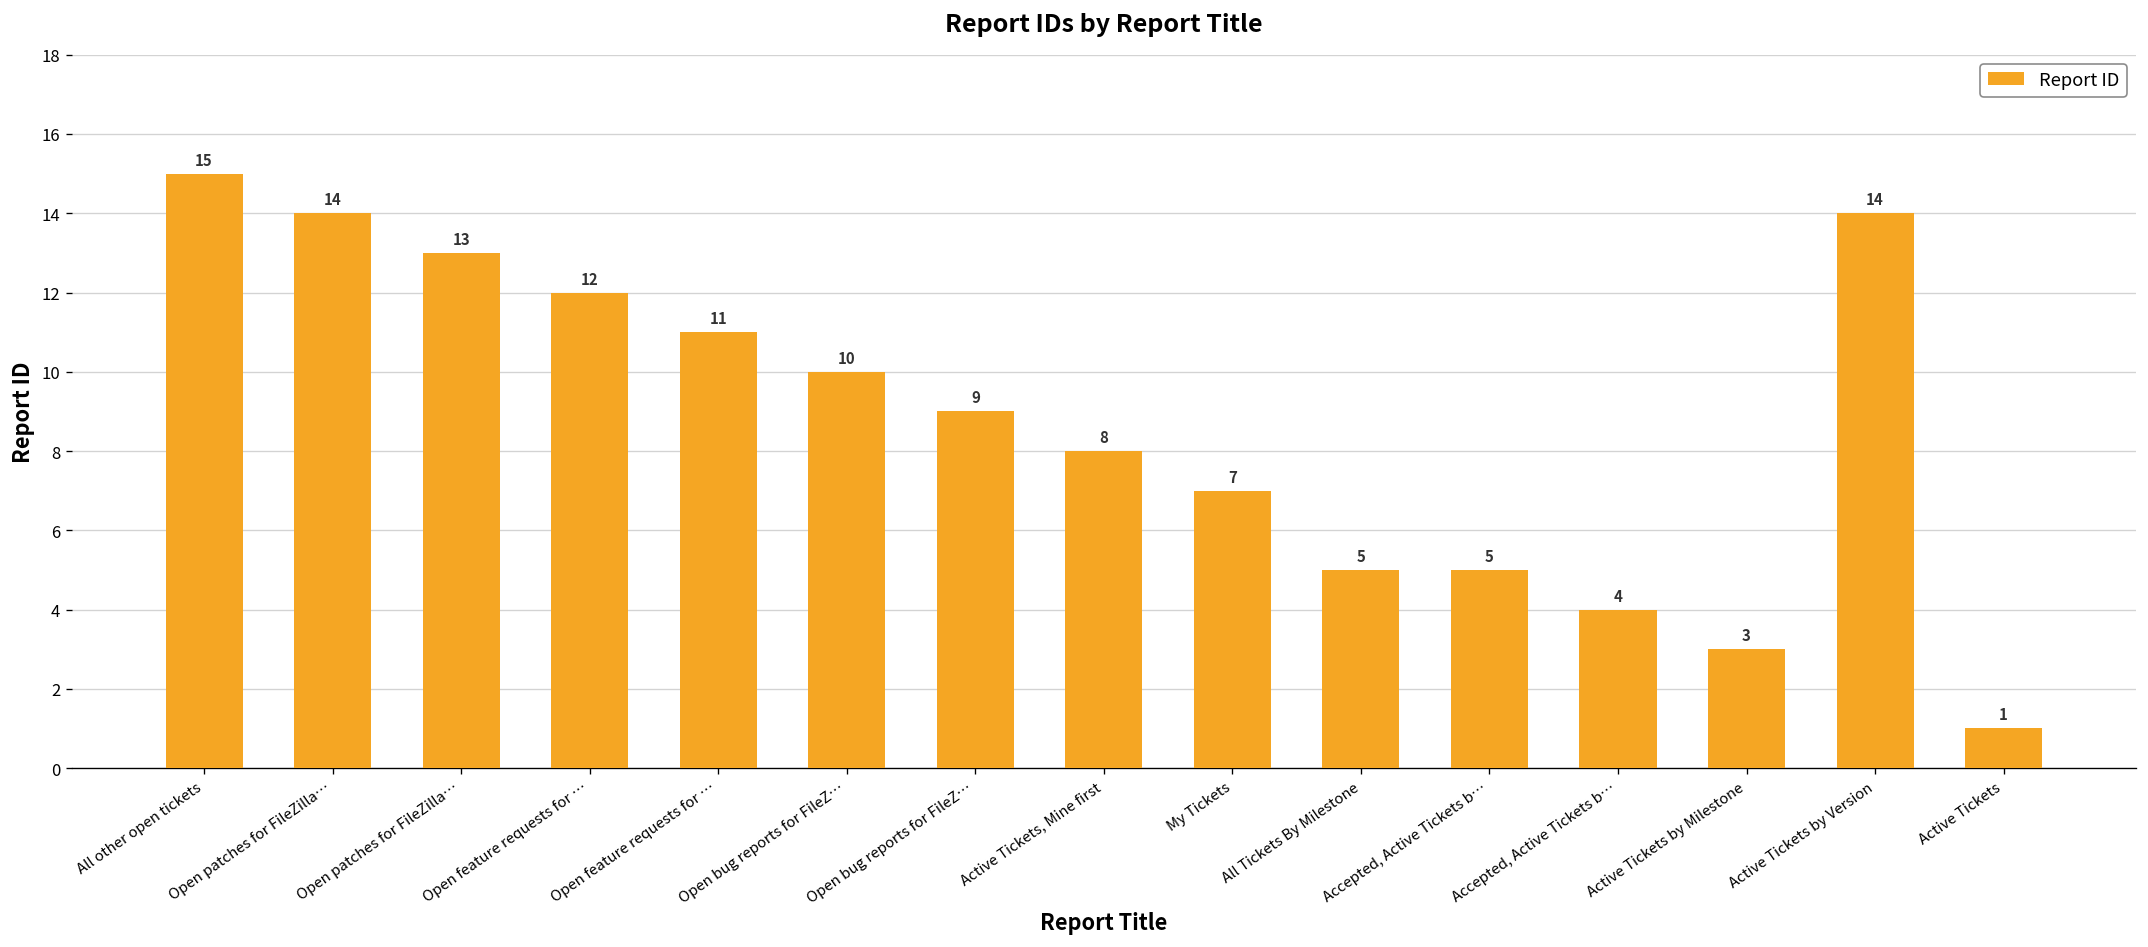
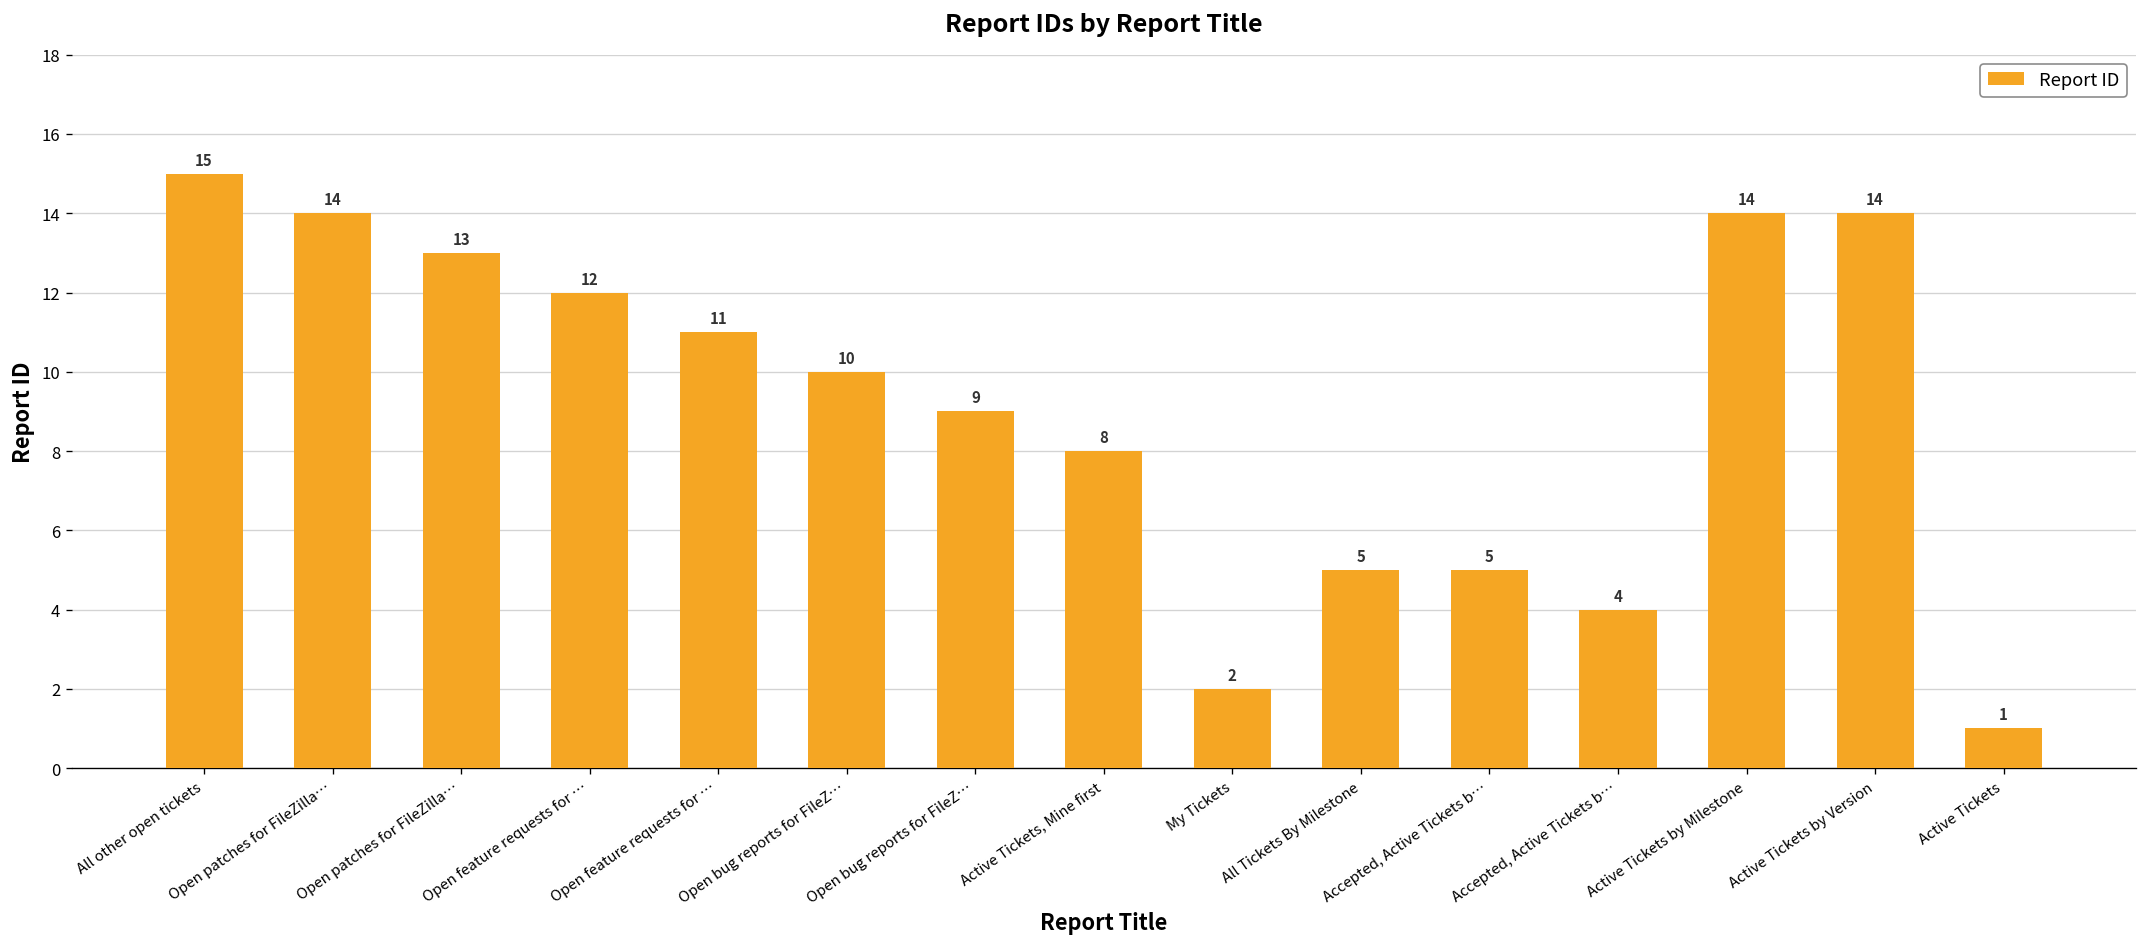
My Tickets: 7 -> 2
Active Tickets by Milestone: 3 -> 14
